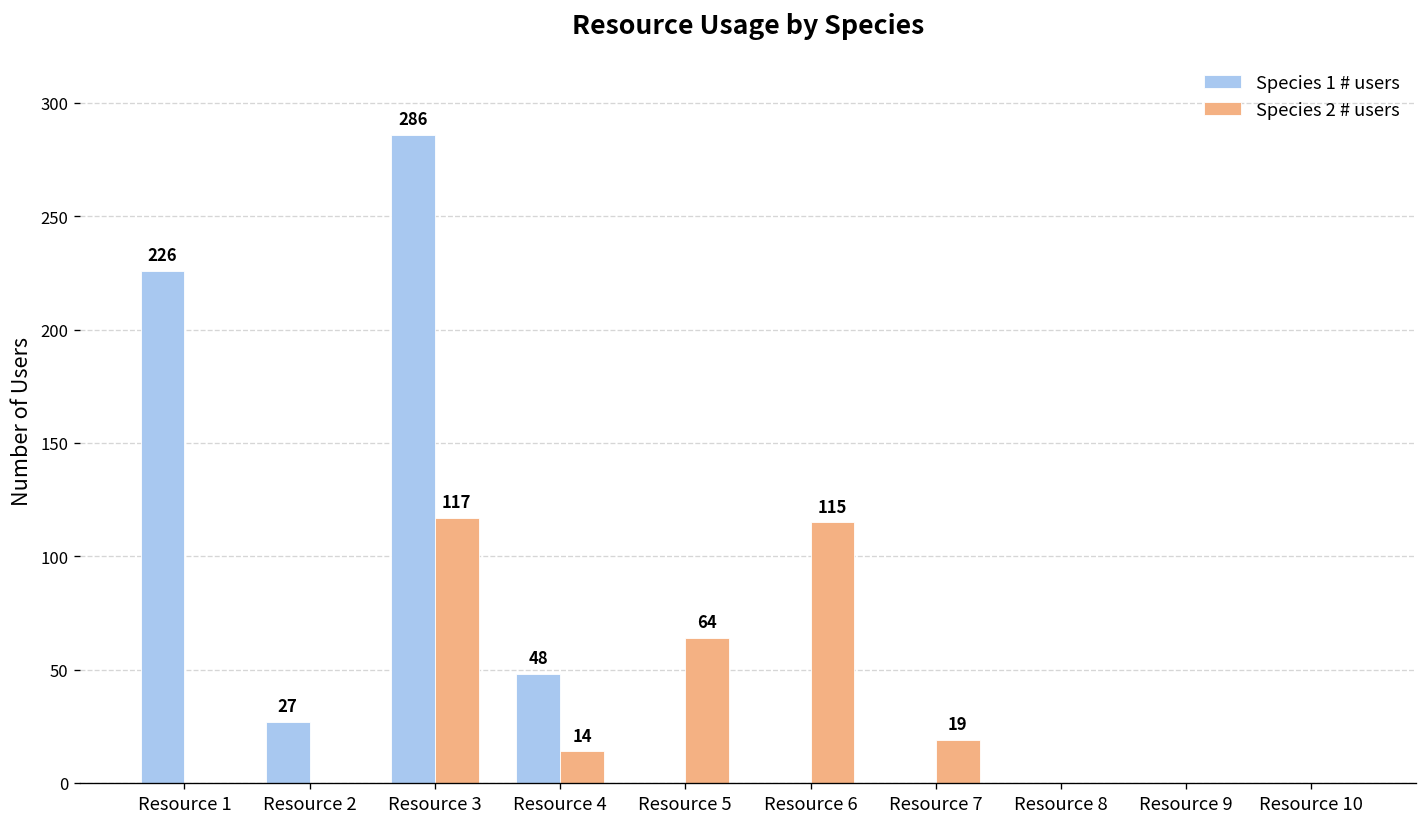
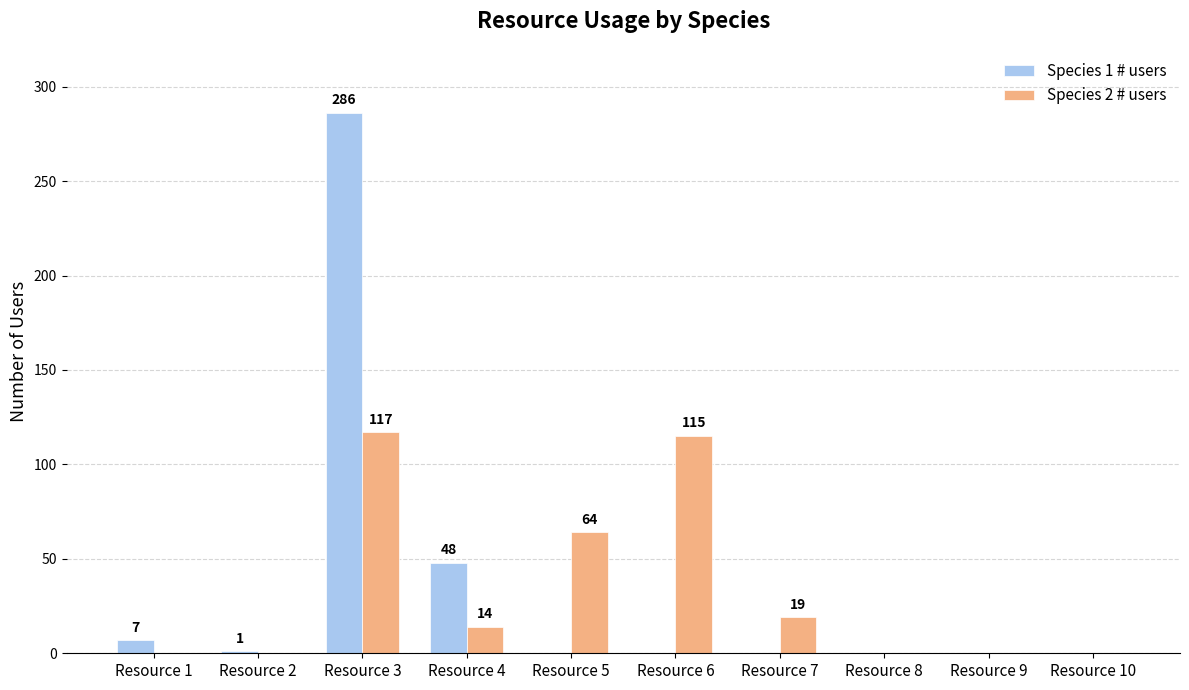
Species 1 # users, Resource 1: 226 -> 7
Species 1 # users, Resource 2: 27 -> 1
